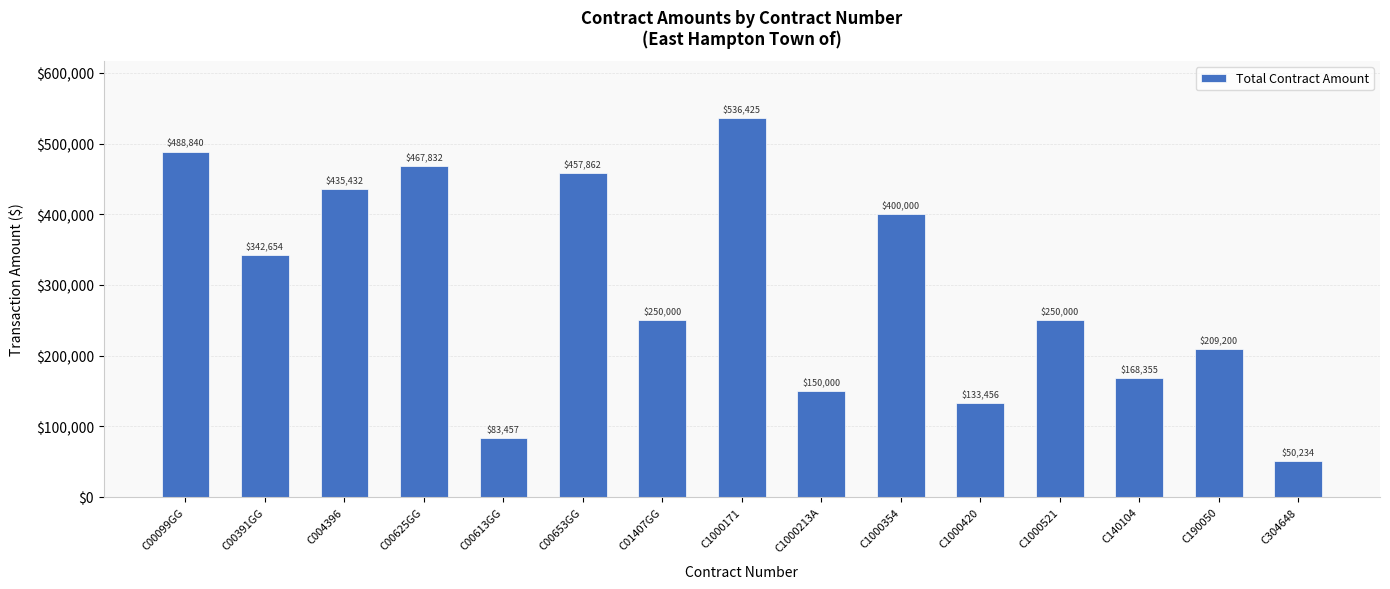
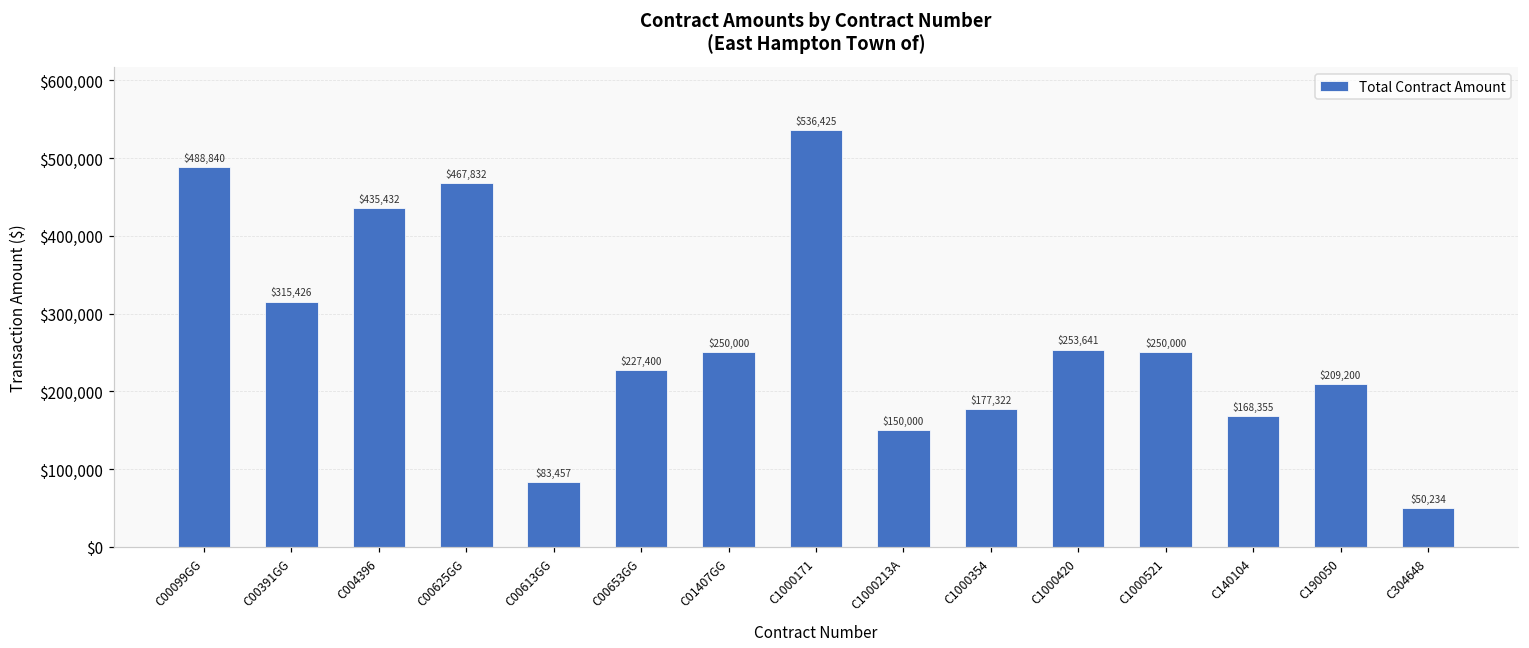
C00391GG: $342,654 -> $315,426
C00653GG: $457,862 -> $227,400
C1000354: $400,000 -> $177,322
C1000420: $133,456 -> $253,641
